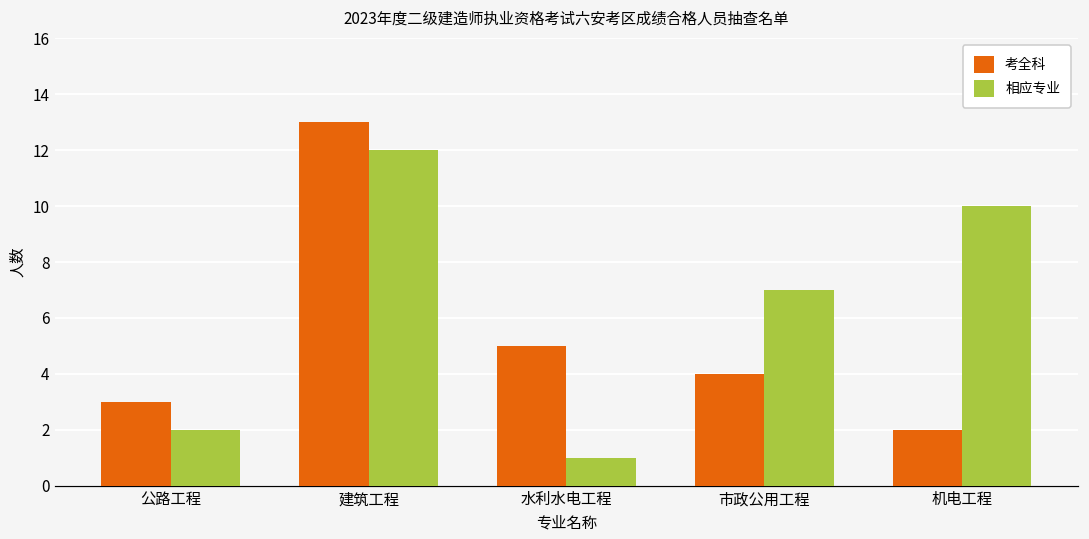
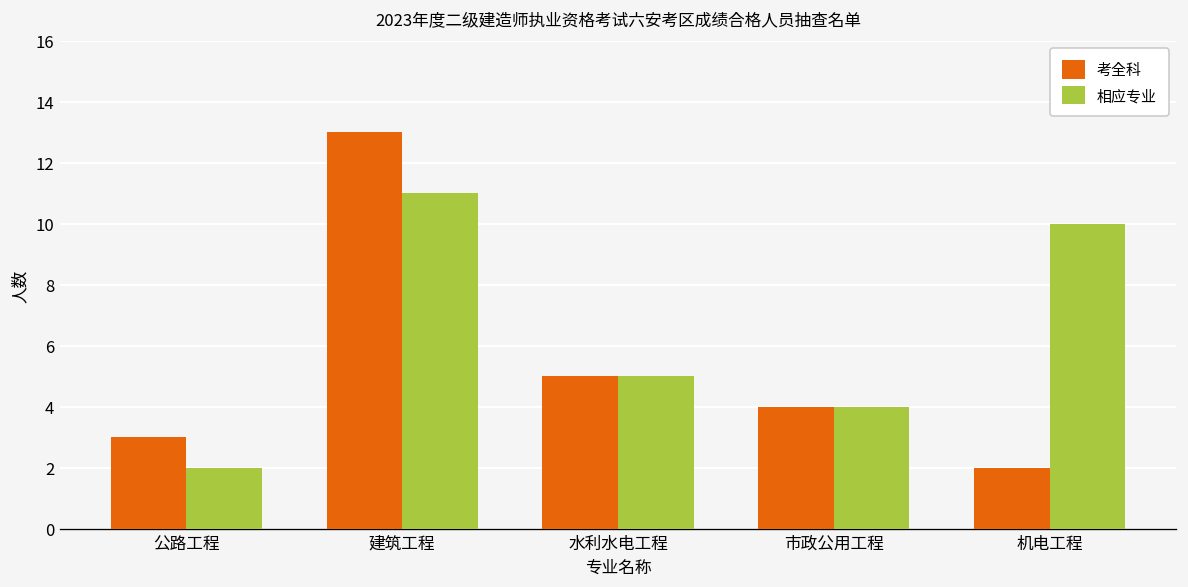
相应专业, 建筑工程: 12 -> 11
相应专业, 水利水电工程: 1 -> 5
相应专业, 市政公用工程: 7 -> 4
